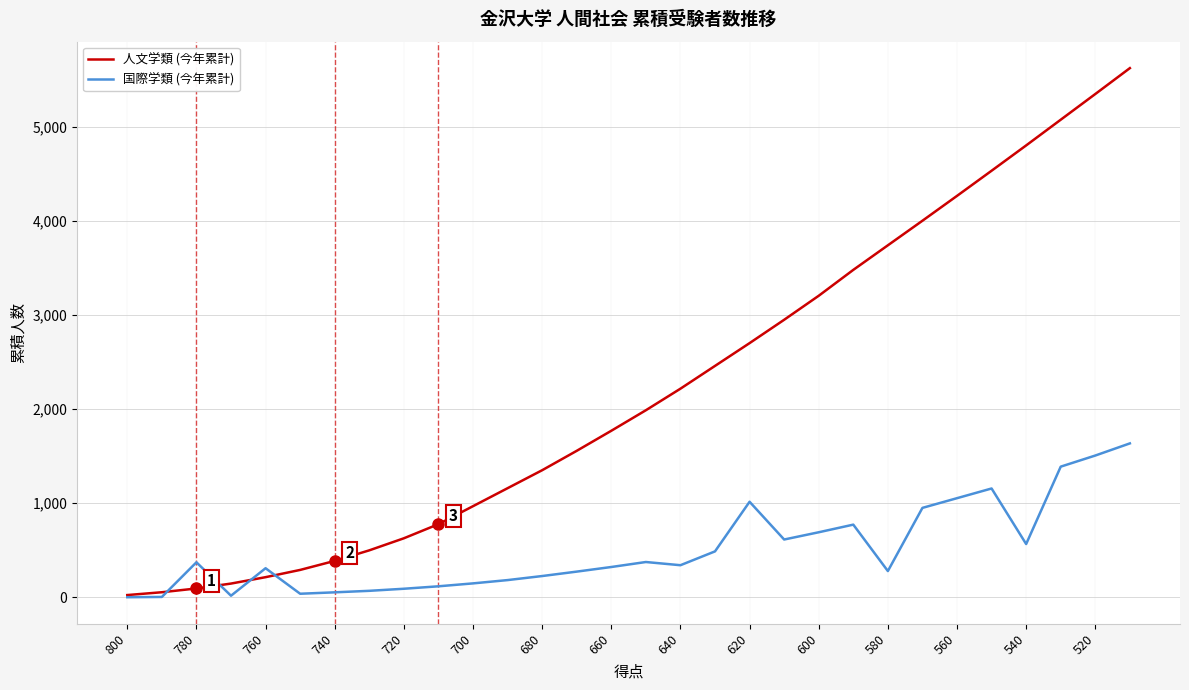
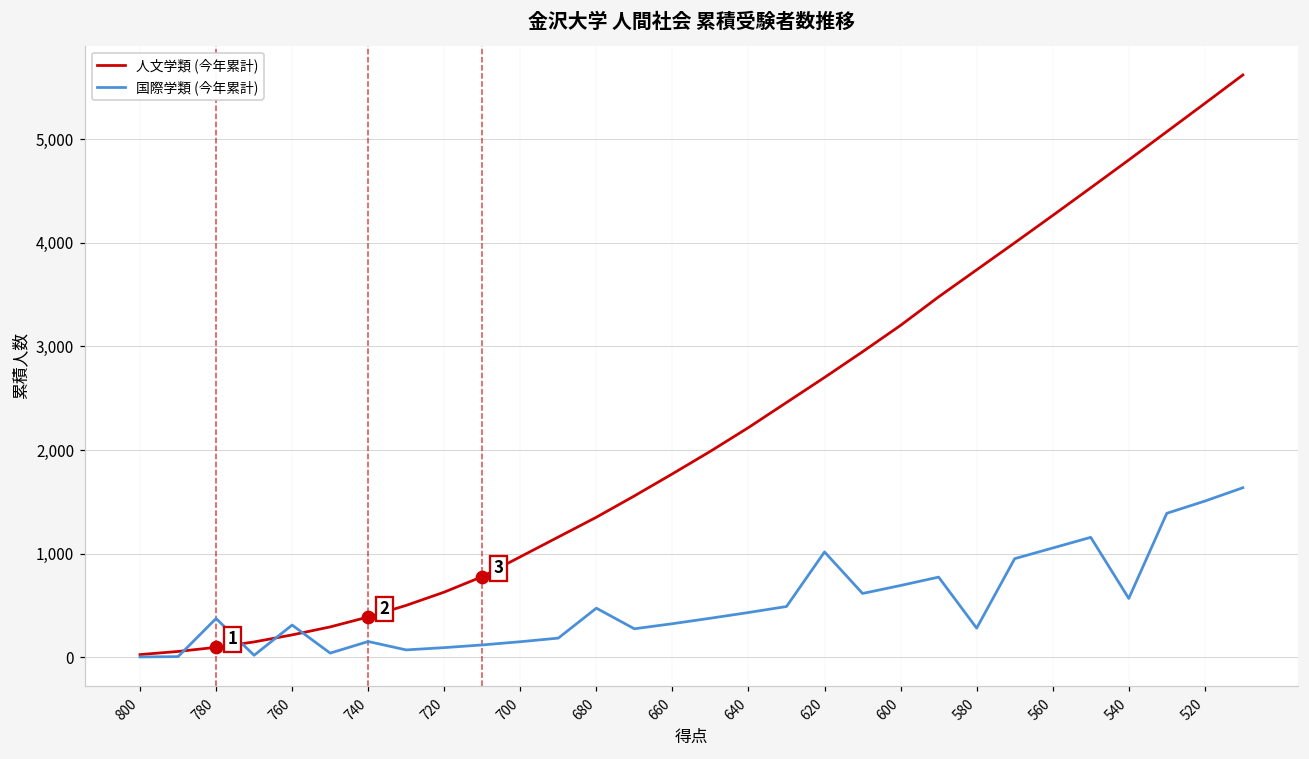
国際学類 (今年累計), 740: 100 -> 200
国際学類 (今年累計), 680: 200 -> 500
国際学類 (今年累計), 640: 300 -> 400
